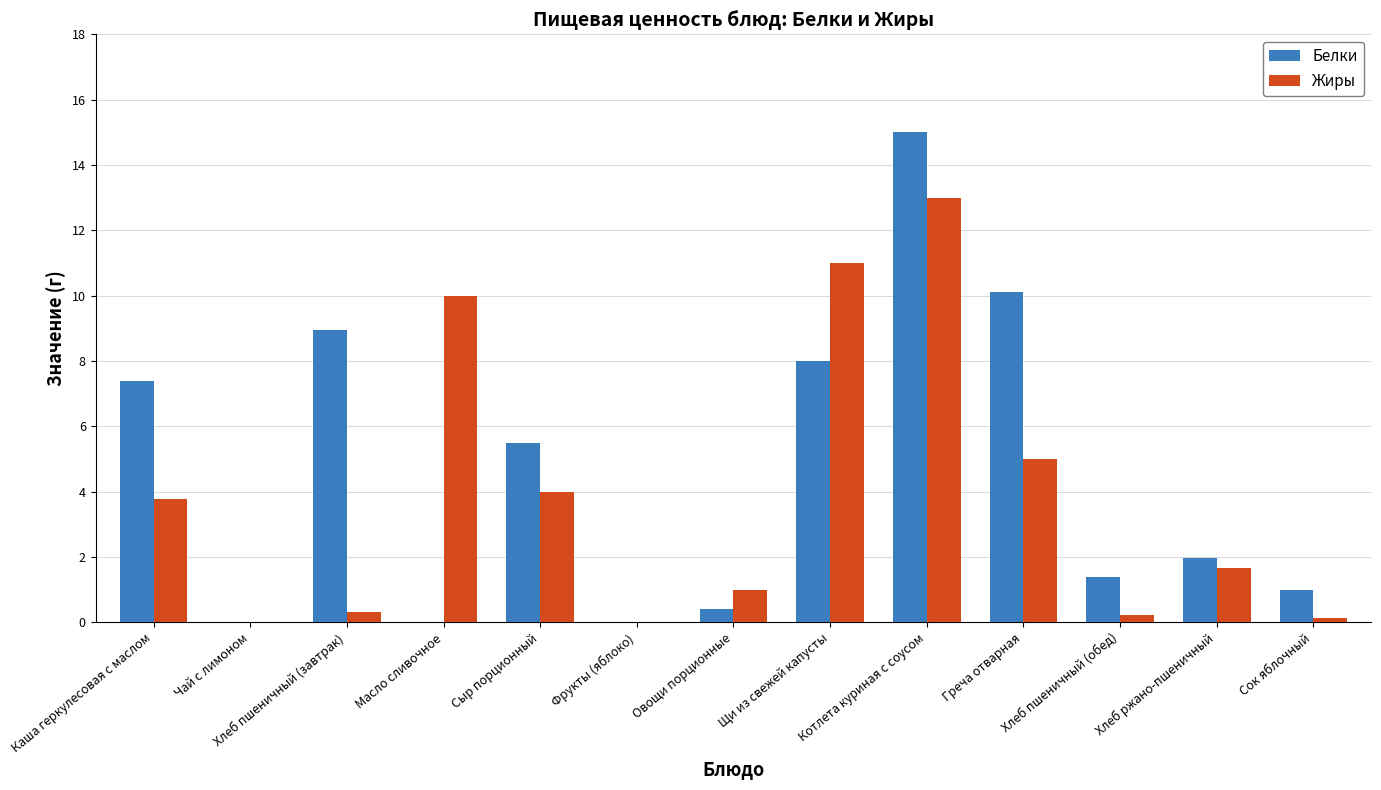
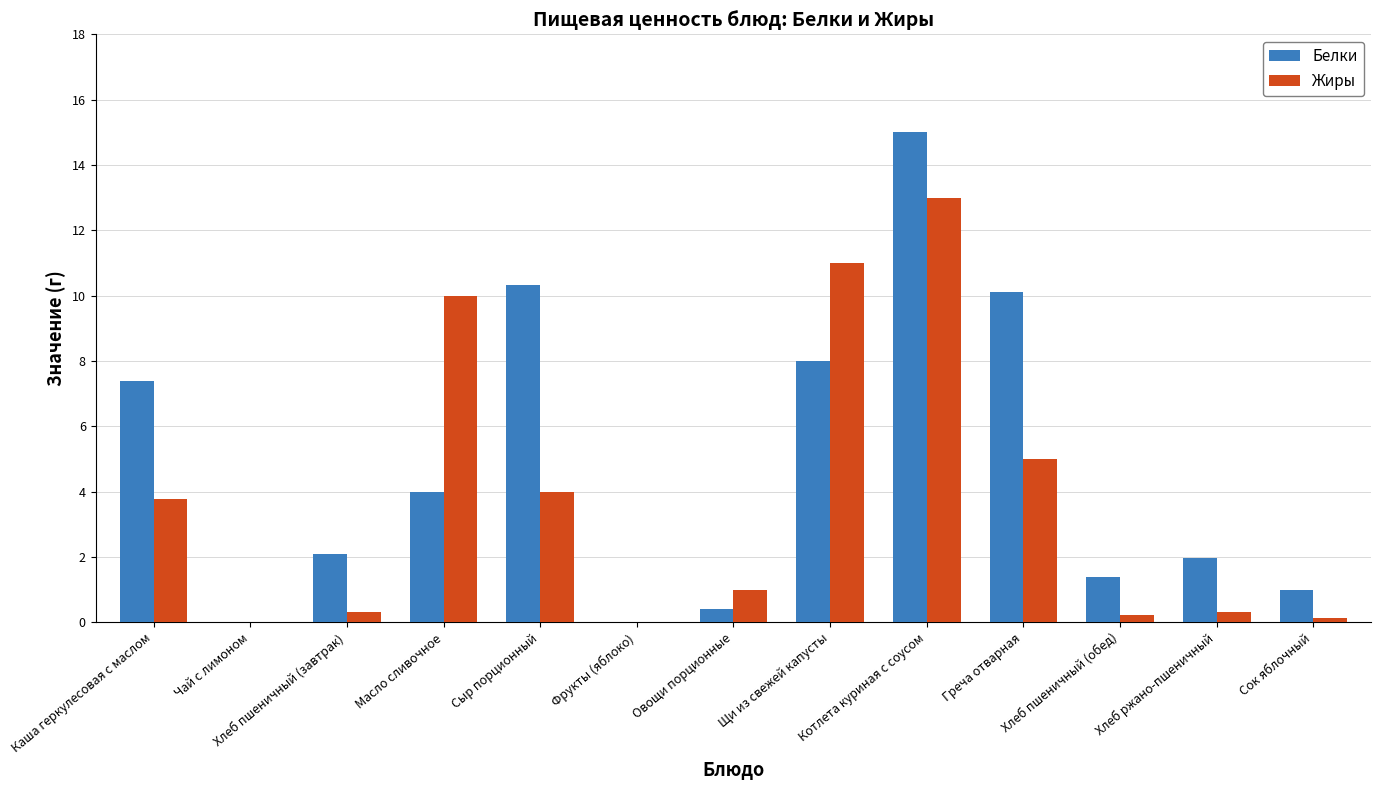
Белки, Хлеб пшеничный (завтрак): 9.0 -> 2.1
Белки, Масло сливочное: 0 -> 4
Белки, Сыр порционный: 5.5 -> 10.3
Жиры, Хлеб ржано-пшеничный: 1.7 -> 0.3
